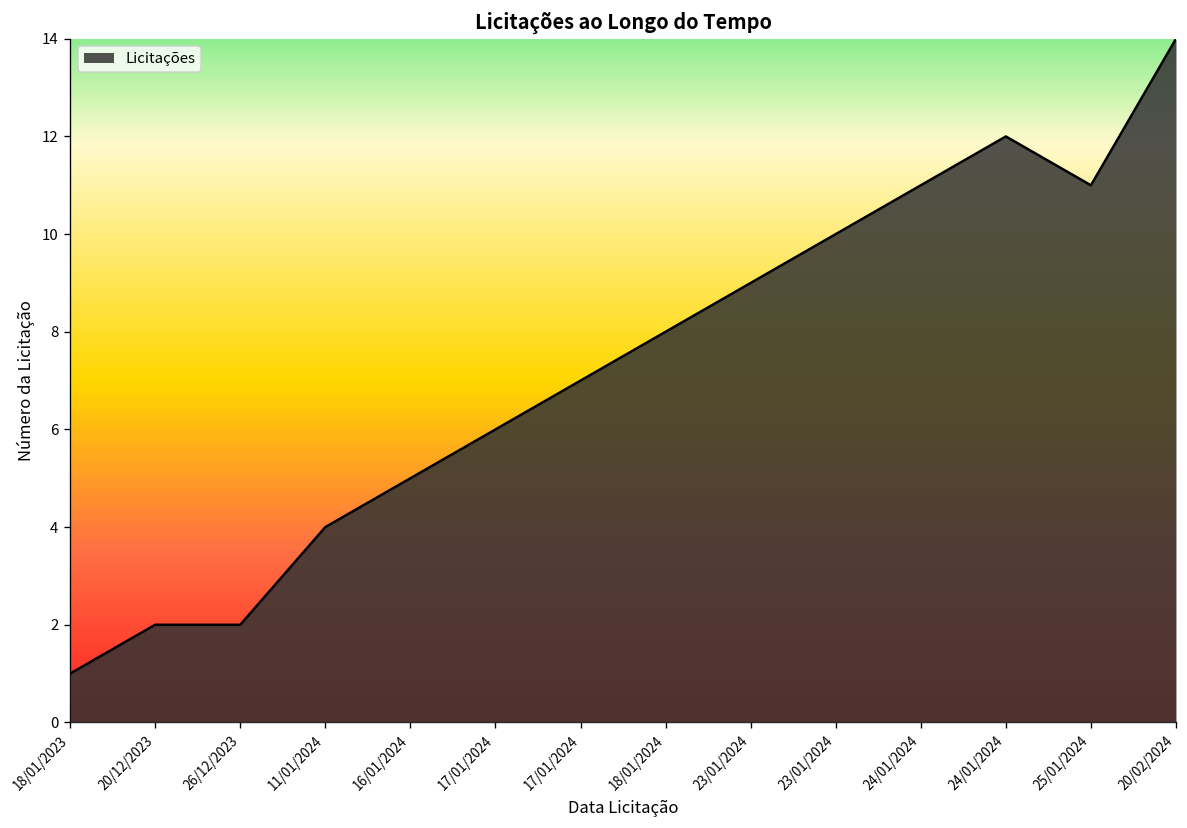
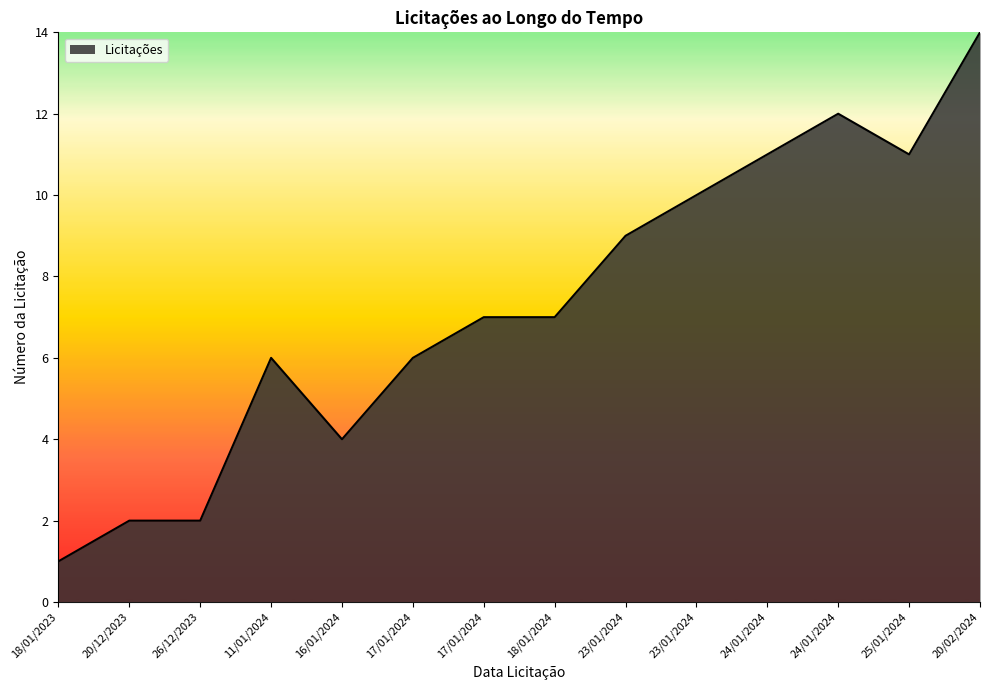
11/01/2024: 4 -> 6
16/01/2024: 5 -> 4
18/01/2024: 8 -> 7
